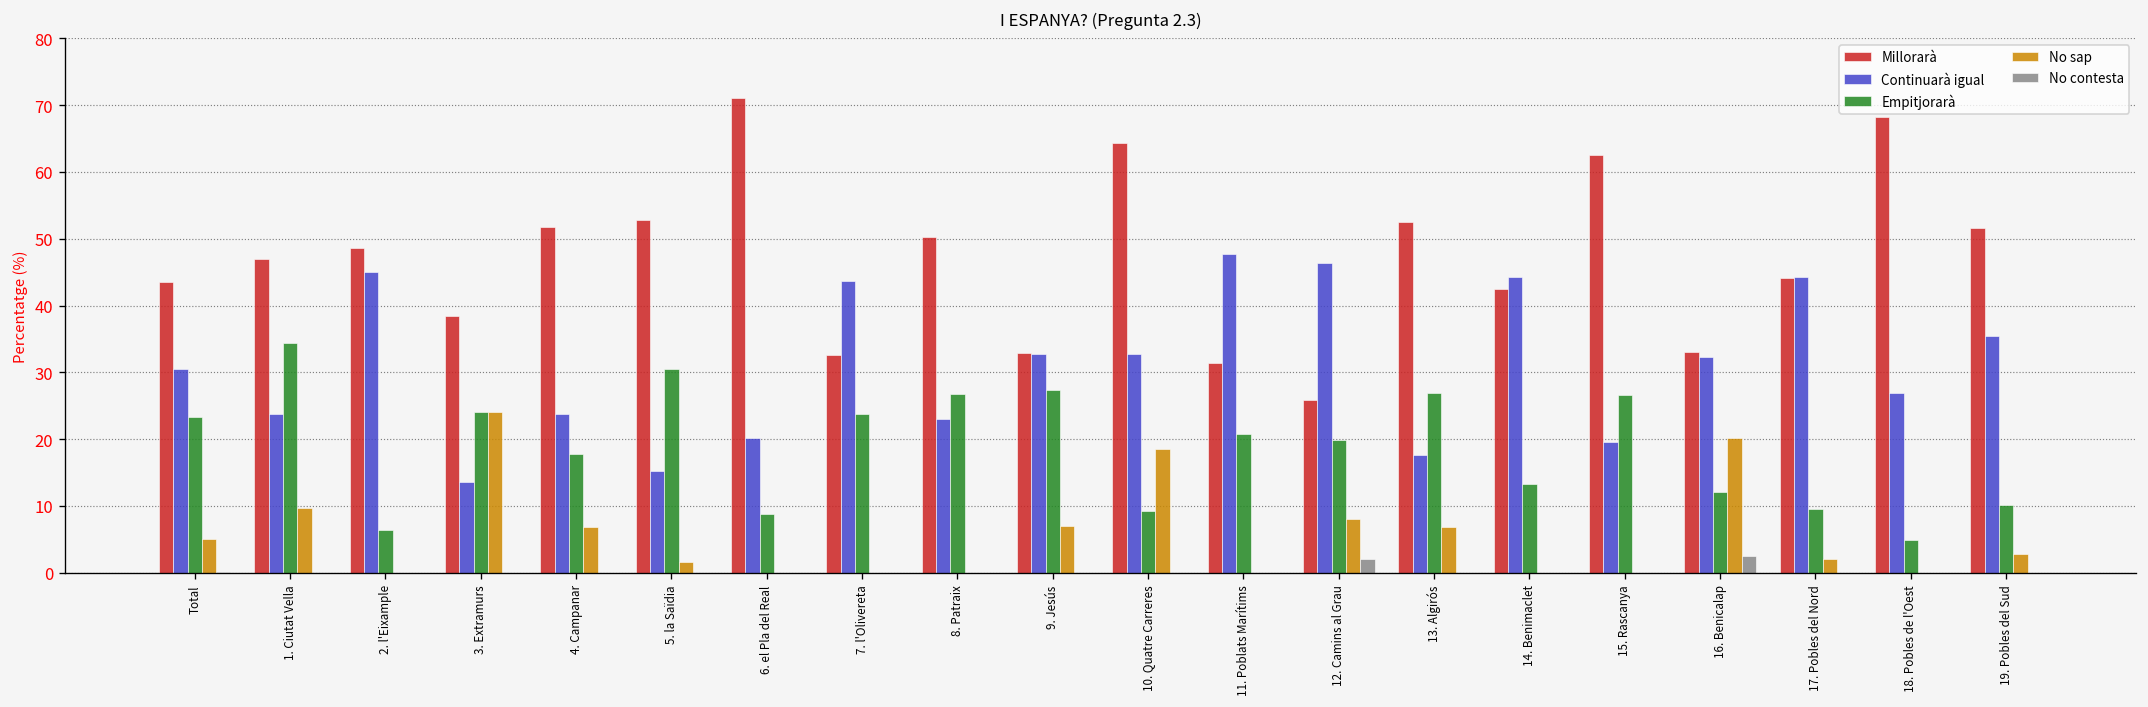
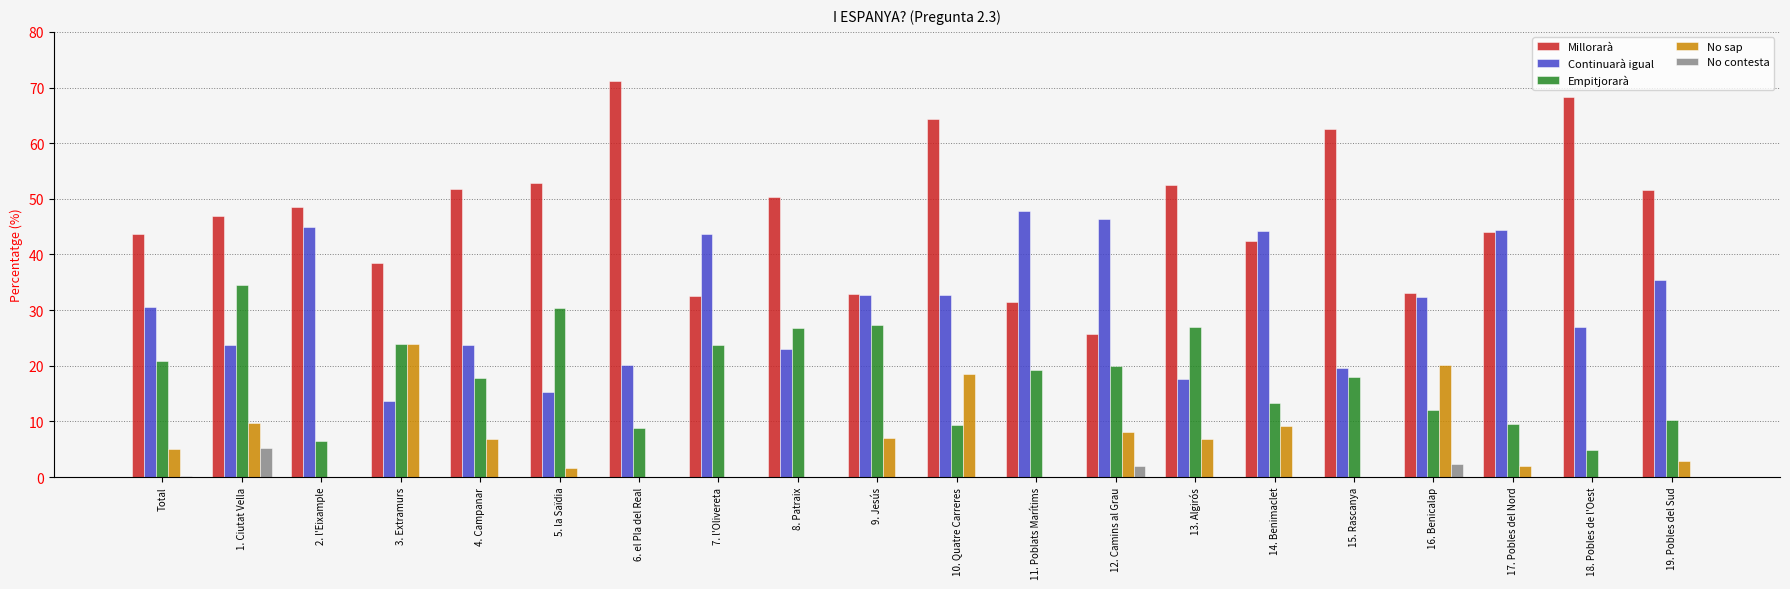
Empitjorarà, Total: 23 -> 21
No contesta, 1. Ciutat Vella: 0 -> 5
Empitjorarà, 11. Poblats Marítims: 21 -> 19
No sap, 14. Benimaclet: 0 -> 9
Empitjorarà, 15. Rascanya: 27 -> 18
